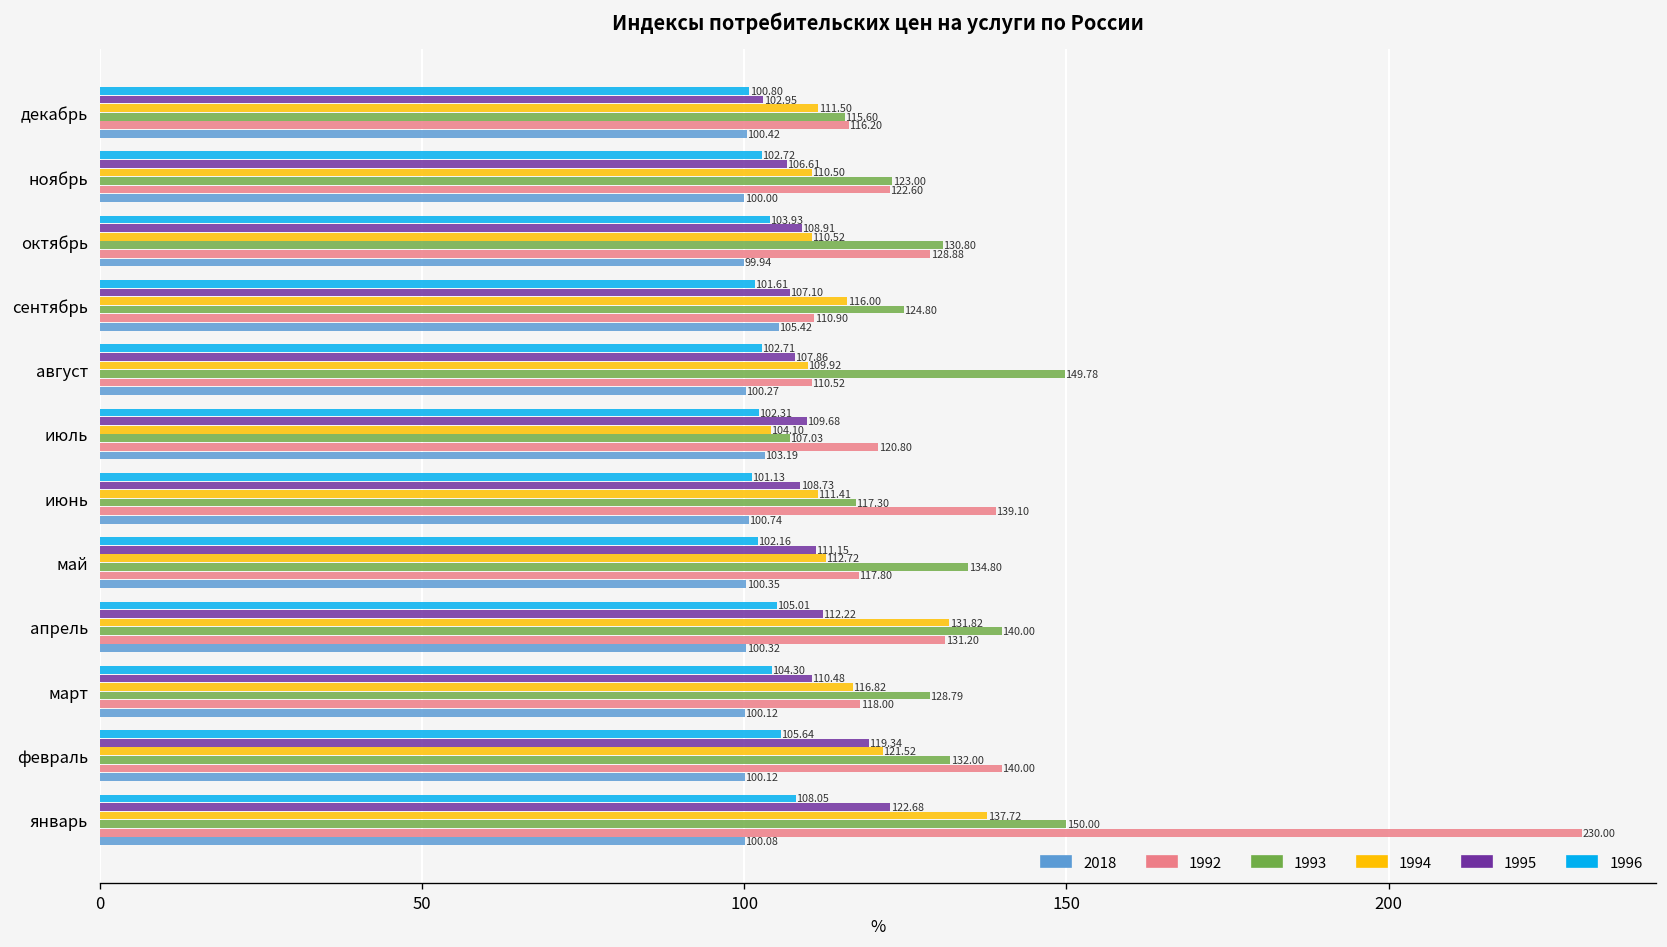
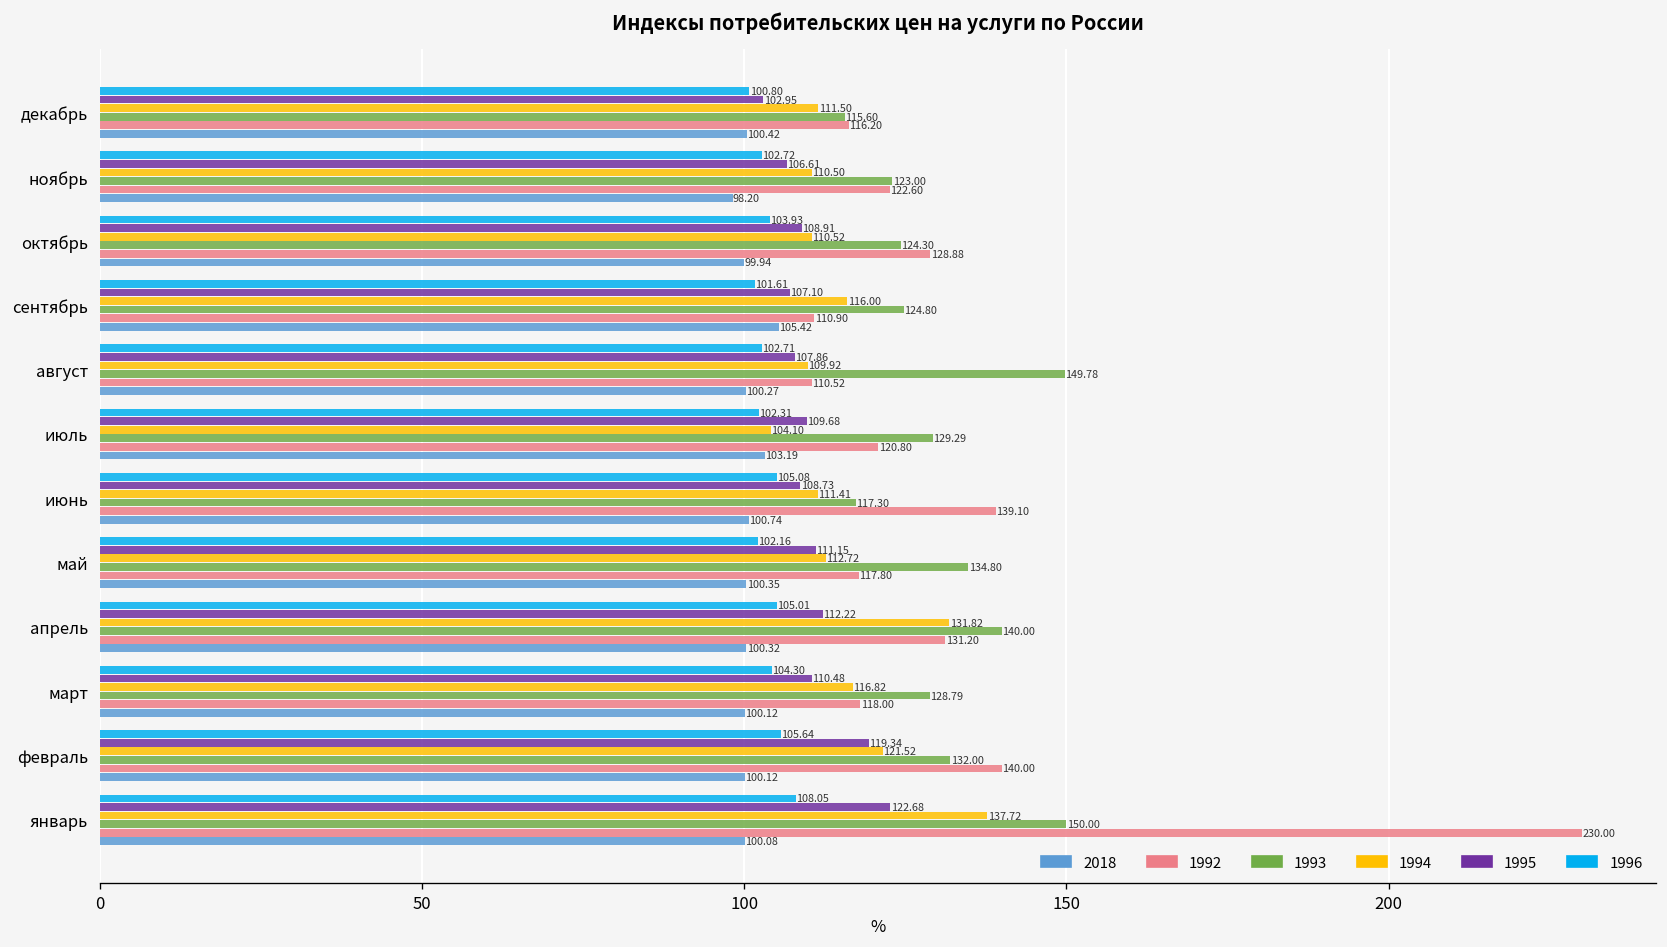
2018, ноябрь: 100.00 -> 98.20
1993, октябрь: 130.80 -> 124.30
1993, июль: 107.03 -> 129.29
1996, июнь: 101.13 -> 105.08
